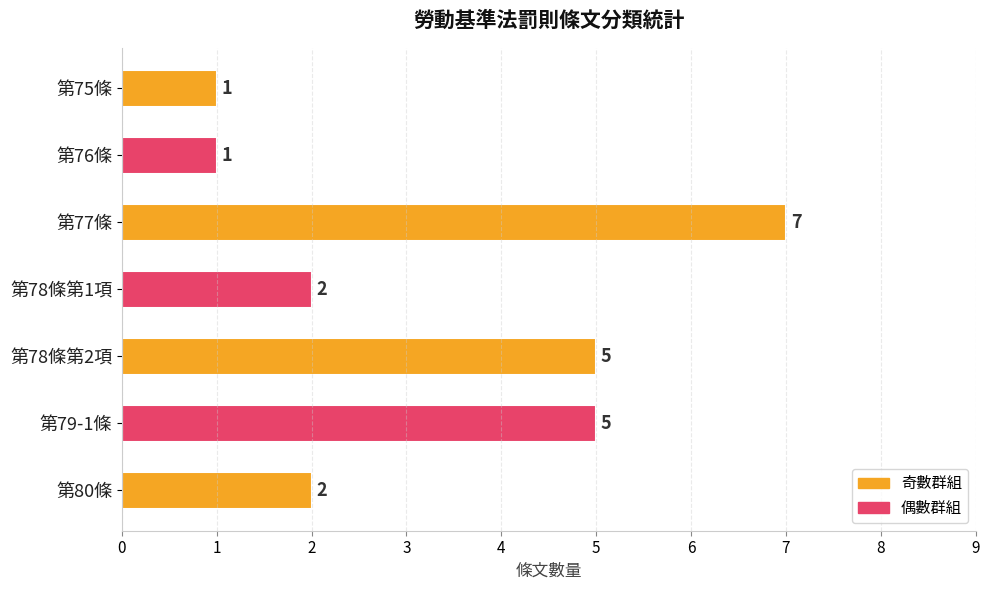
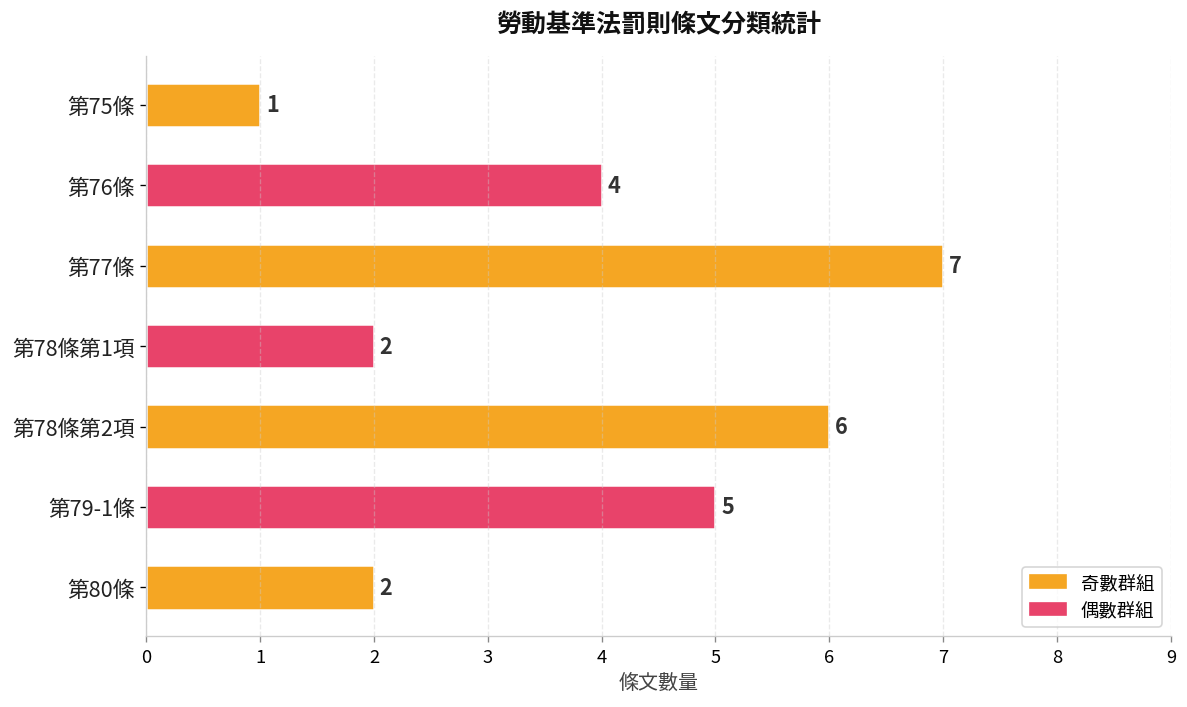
第76條: 1 -> 4
第78條第2項: 5 -> 6
